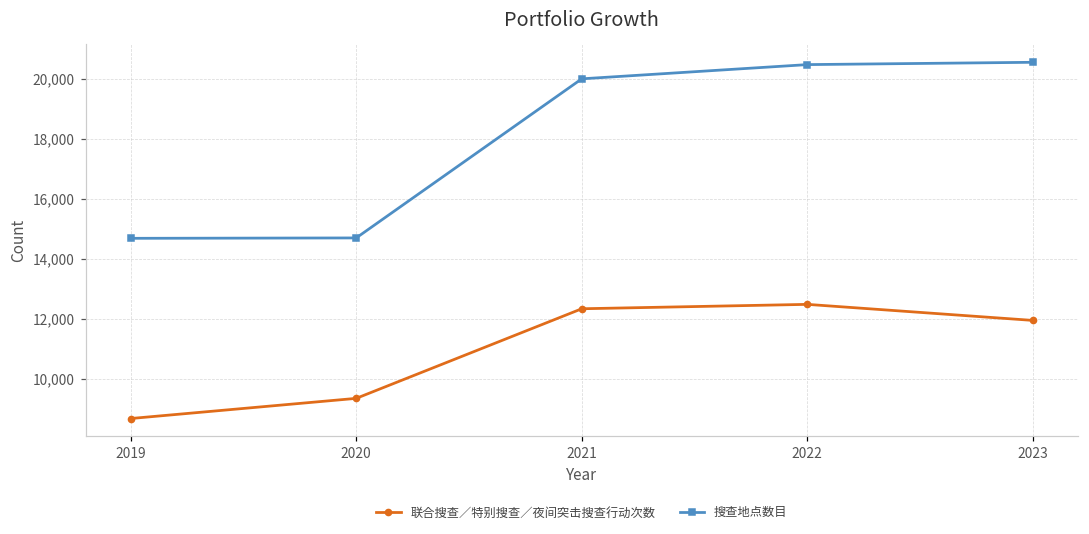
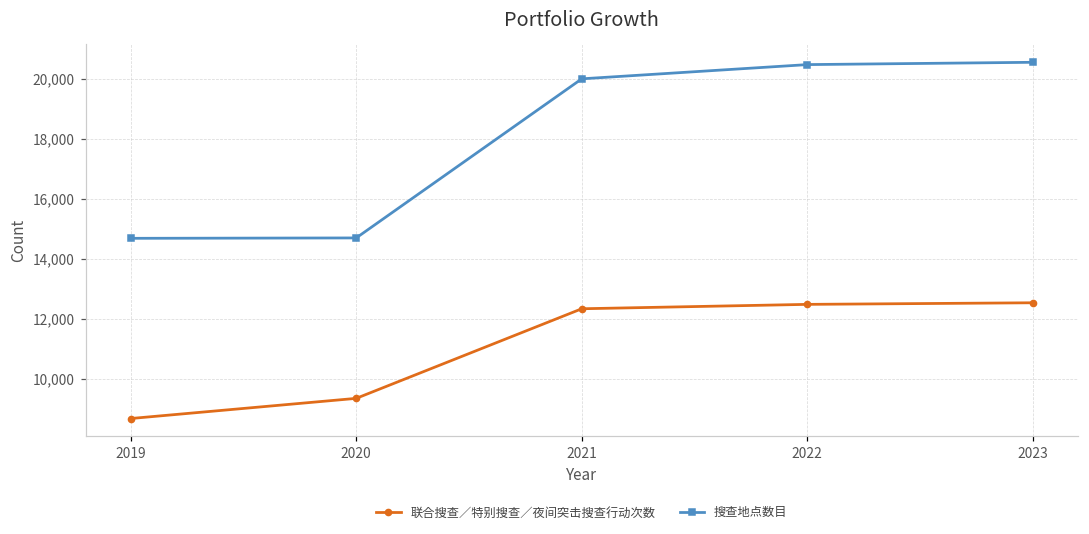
联合搜查／特别搜查／夜间突击搜查行动次数, 2023: 12,000 -> 12,500
